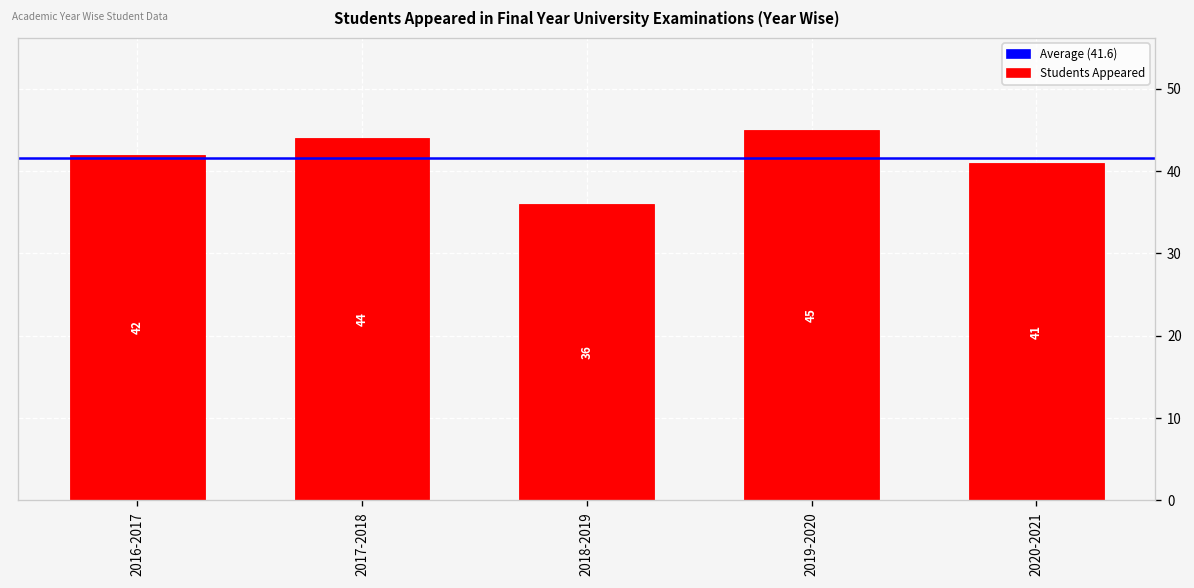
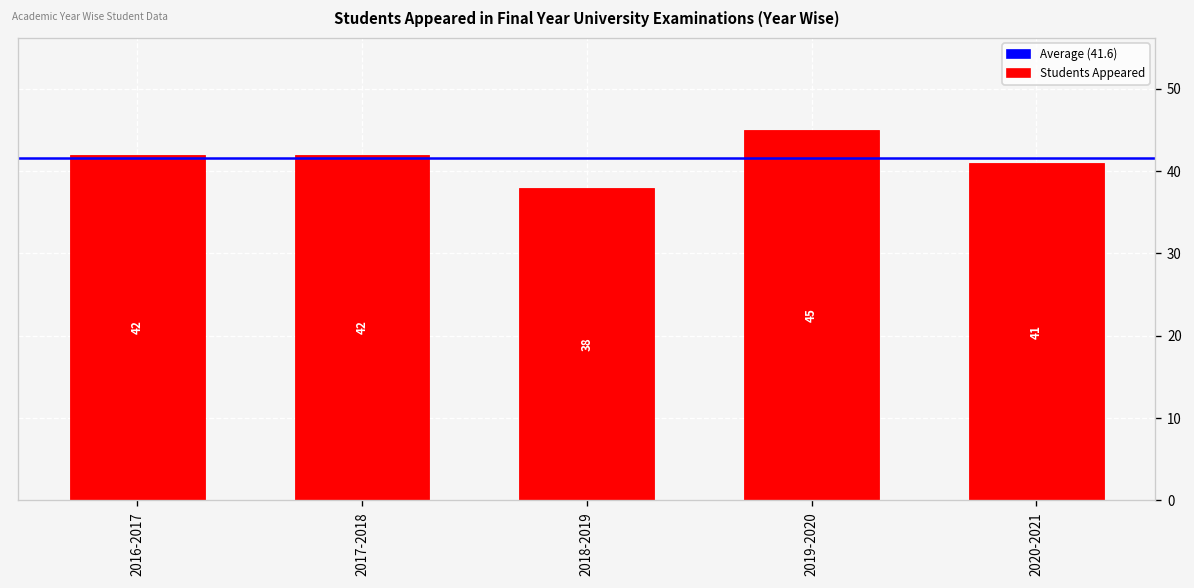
2017-2018: 44 -> 42
2018-2019: 36 -> 38
